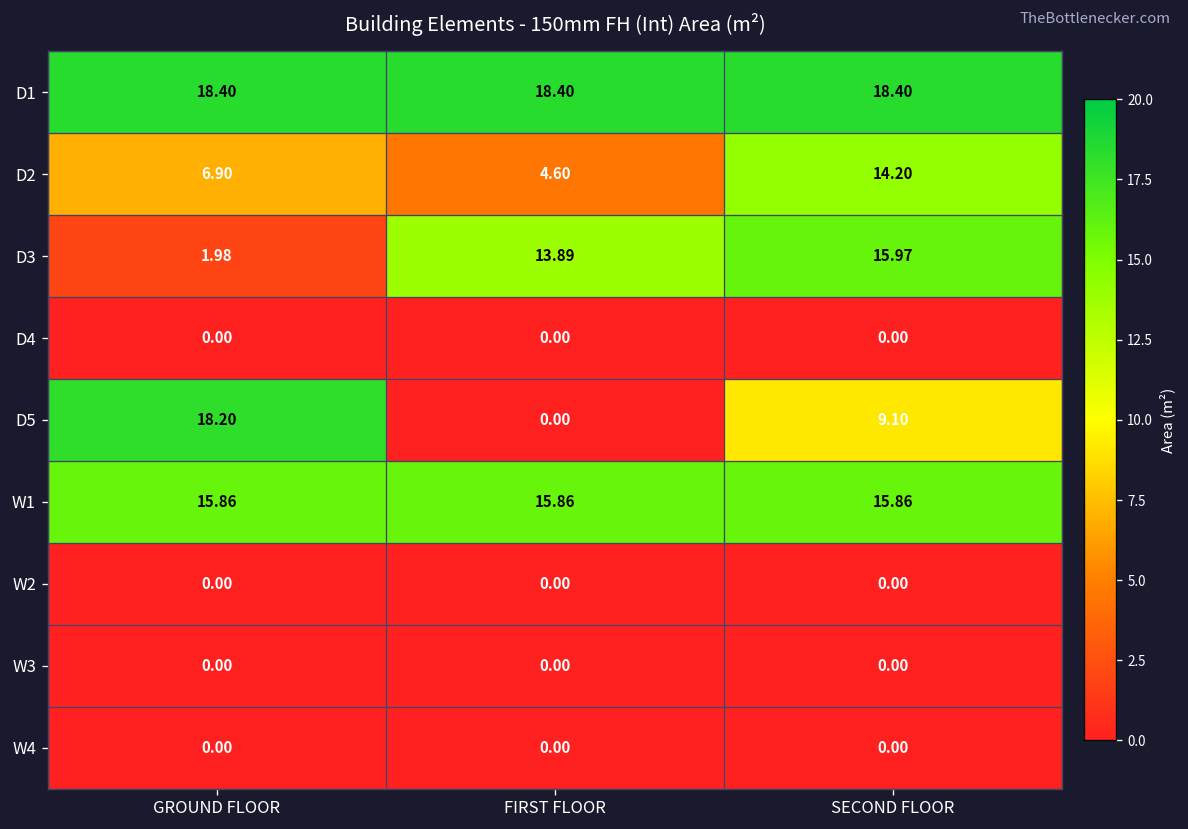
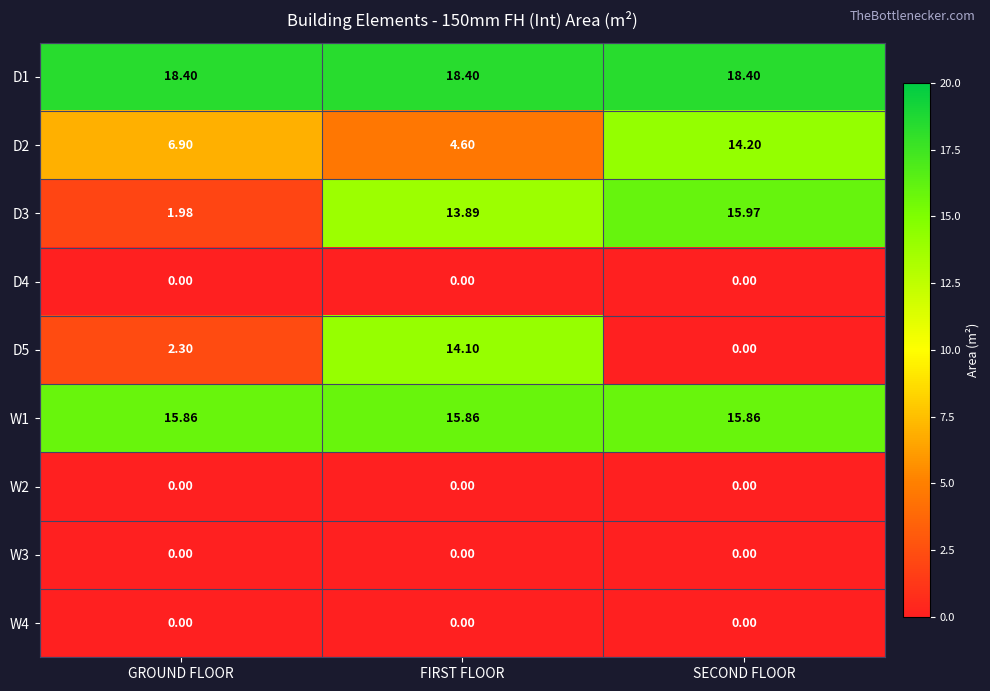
D5, GROUND FLOOR: 18.20 -> 2.30
D5, FIRST FLOOR: 0.00 -> 14.10
D5, SECOND FLOOR: 9.10 -> 0.00
